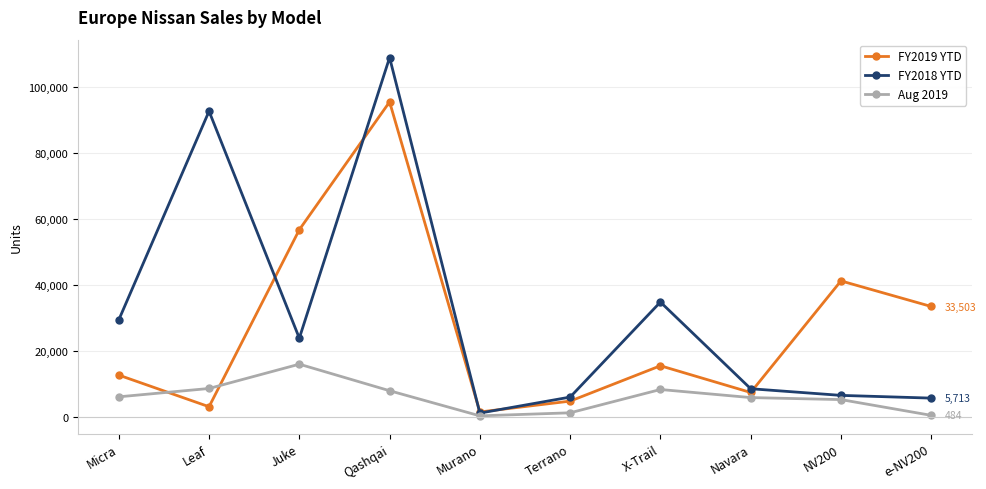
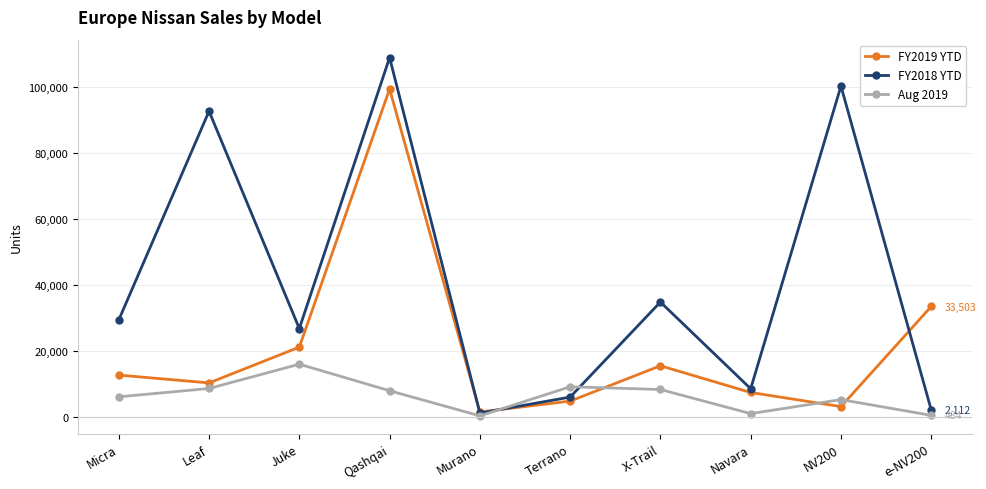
FY2019 YTD, Leaf: 3,000 -> 10,000
FY2019 YTD, Juke: 57,000 -> 21,000
FY2018 YTD, Juke: 24,000 -> 27,000
FY2019 YTD, Qashqai: 96,000 -> 99,000
Aug 2019, Terrano: 1,000 -> 9,000
Aug 2019, Navara: 6,000 -> 1,000
FY2019 YTD, NV200: 41,000 -> 3,000
FY2018 YTD, NV200: 7,000 -> 100,000
FY2018 YTD, e-NV200: 5,713 -> 2,112
